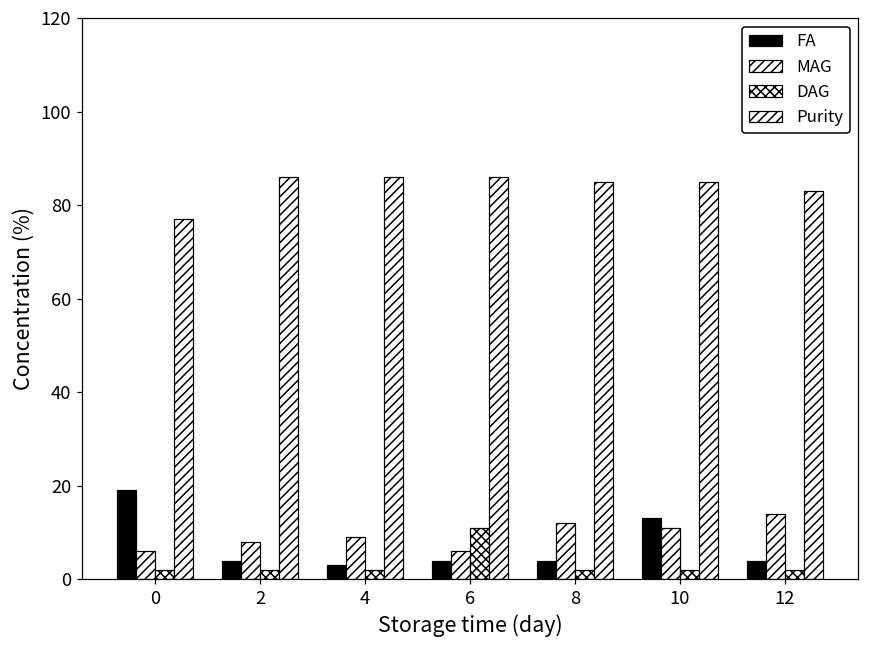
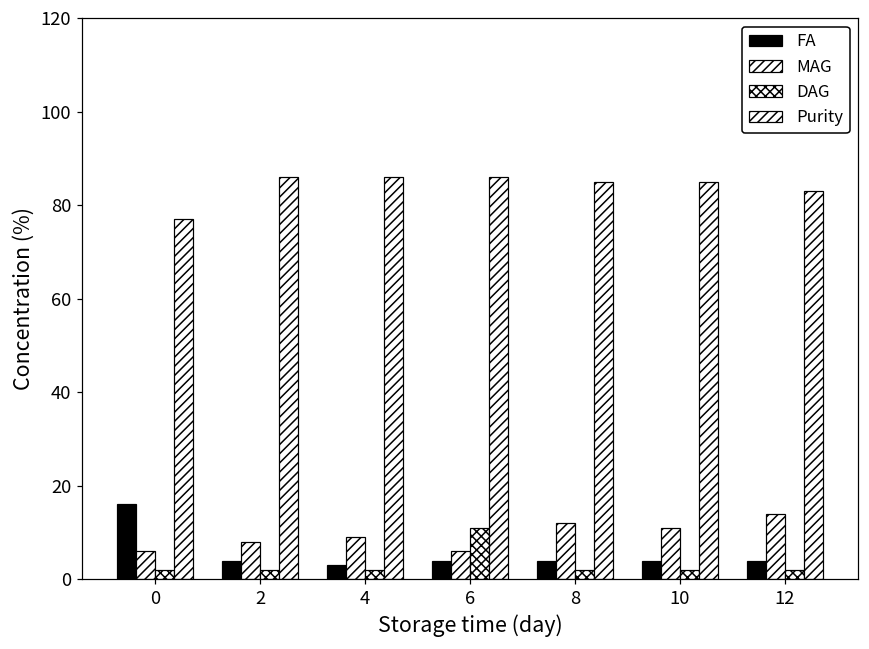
FA, 0: 19 -> 16
FA, 10: 13 -> 4
